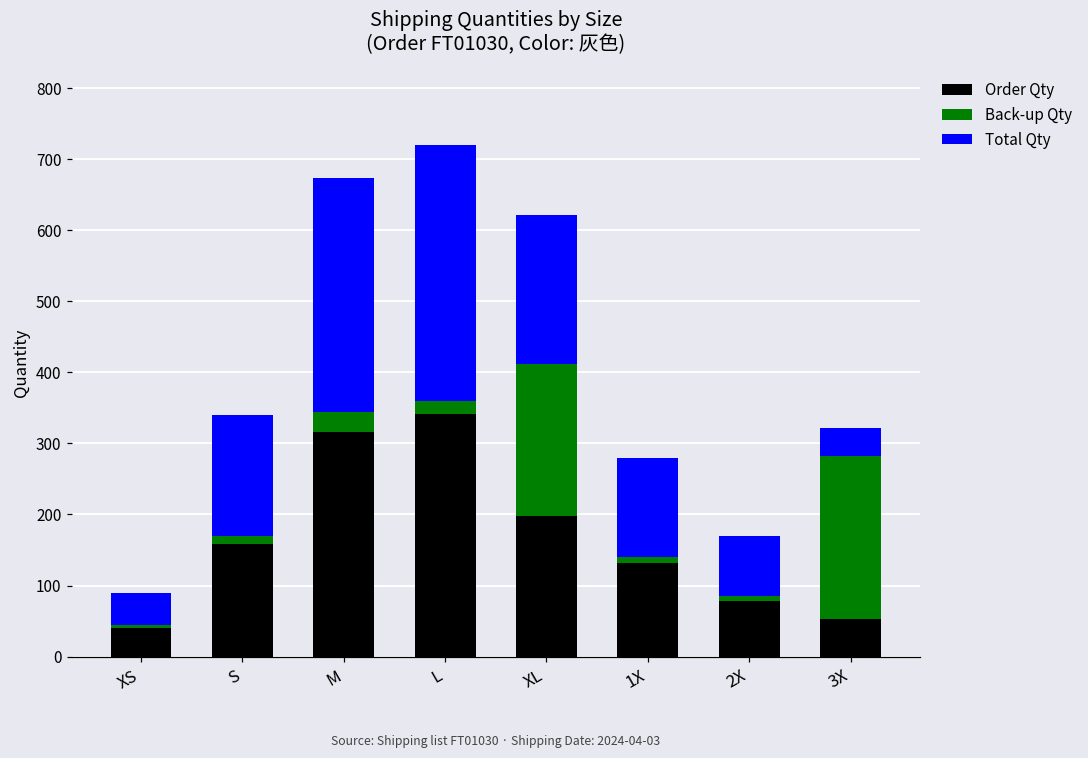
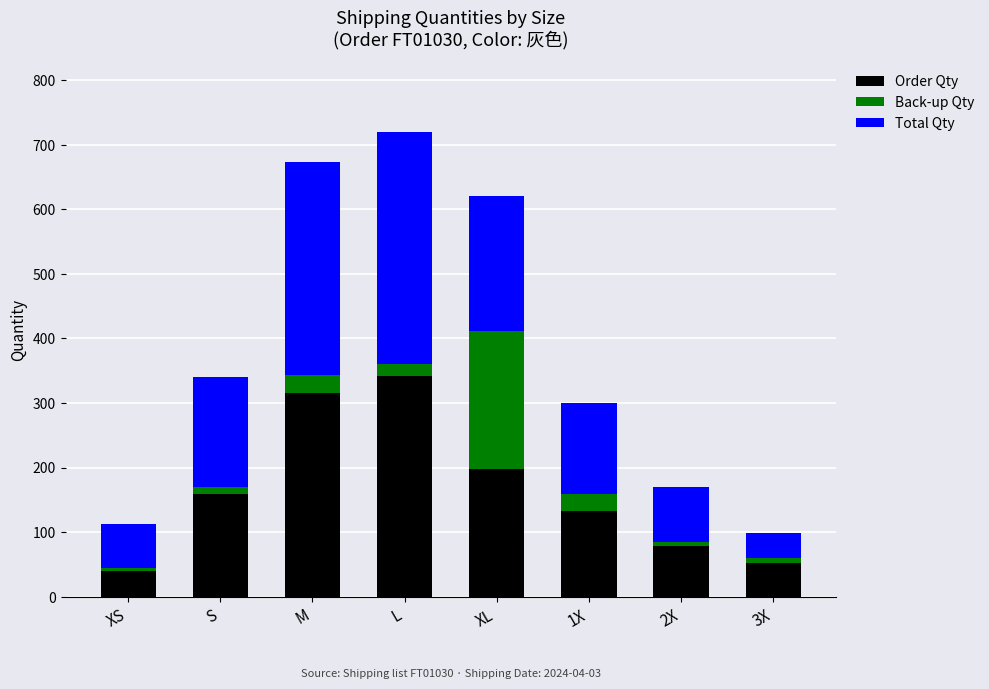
Total Qty, XS: 50 -> 70
Back-up Qty, 1X: 10 -> 30
Back-up Qty, 3X: 230 -> 10
